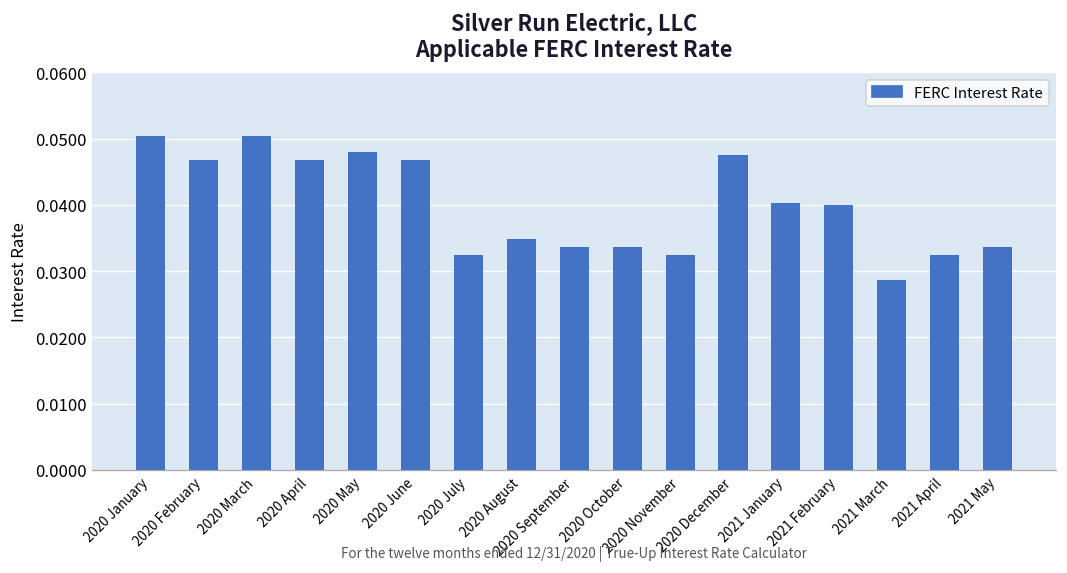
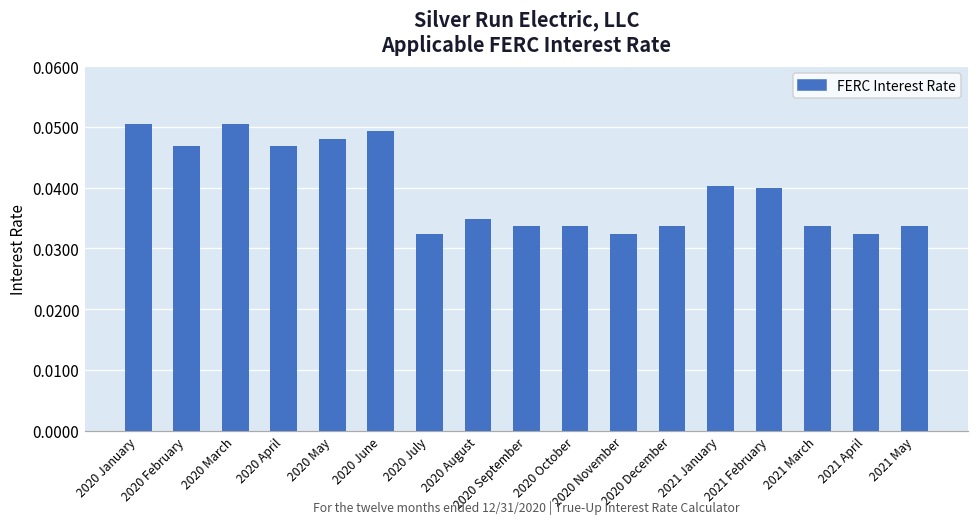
2020 June: 0.047 -> 0.049
2020 December: 0.048 -> 0.034
2021 March: 0.029 -> 0.034
